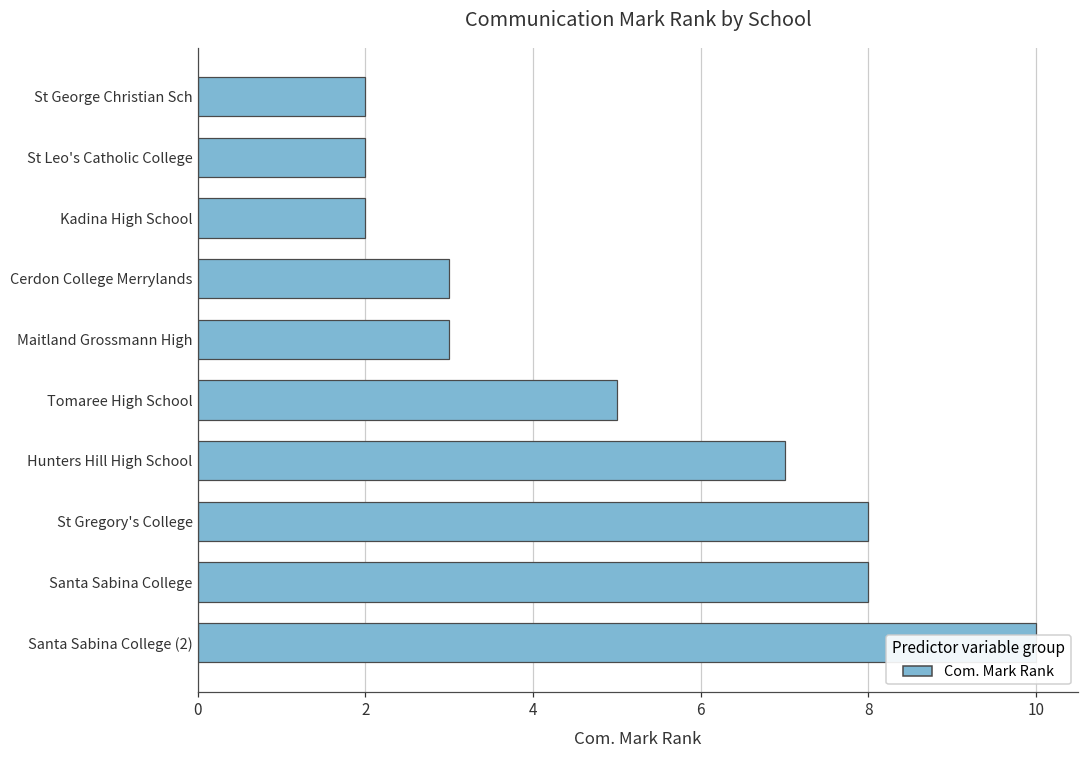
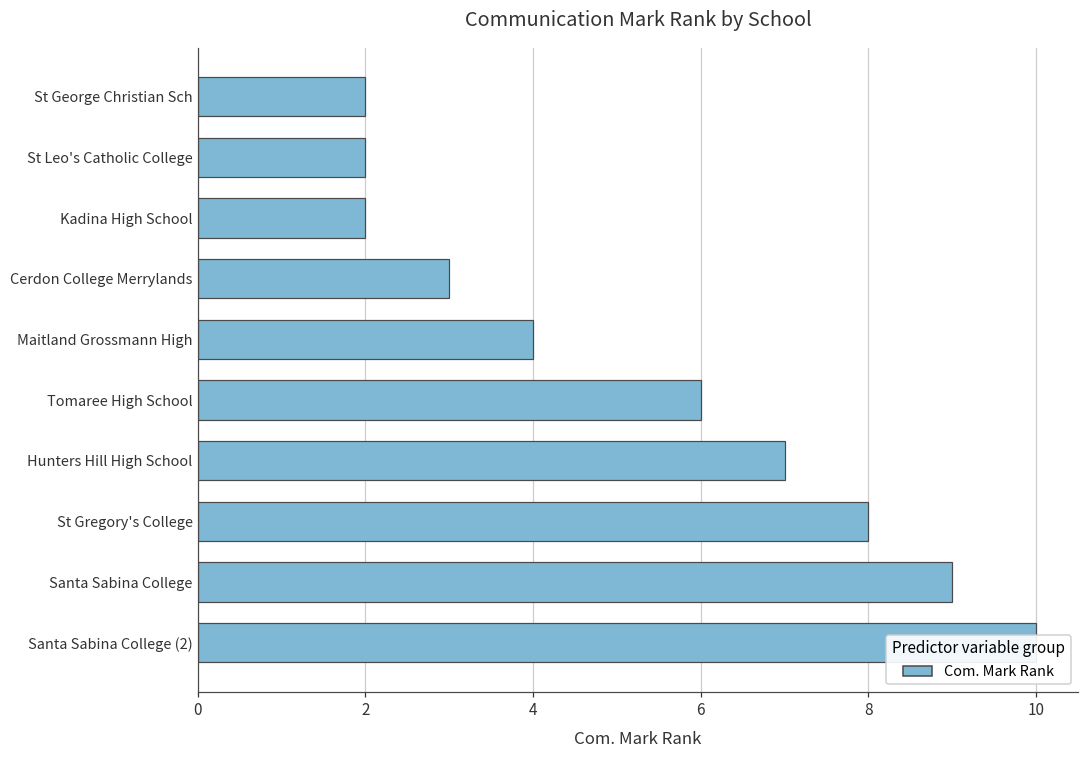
Maitland Grossmann High: 3 -> 4
Tomaree High School: 5 -> 6
Santa Sabina College: 8 -> 9
